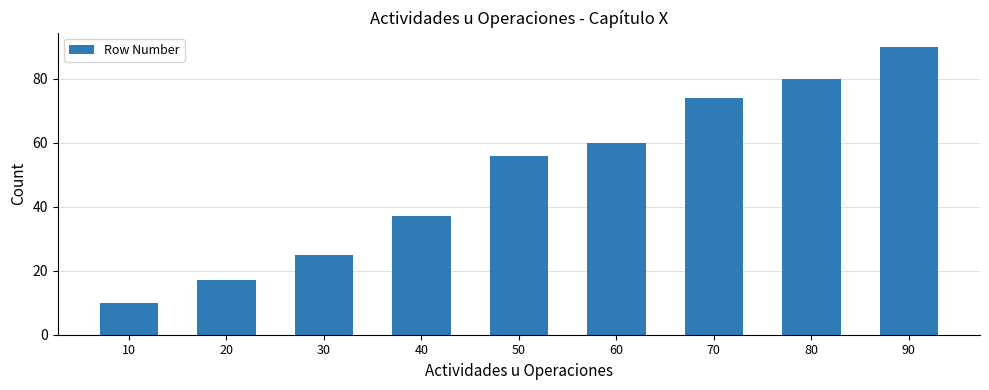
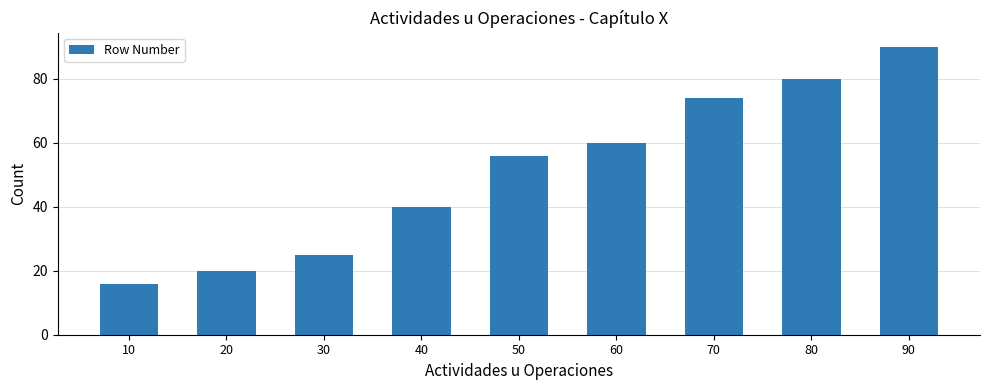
10: 10 -> 16
20: 17 -> 20
40: 37 -> 40
